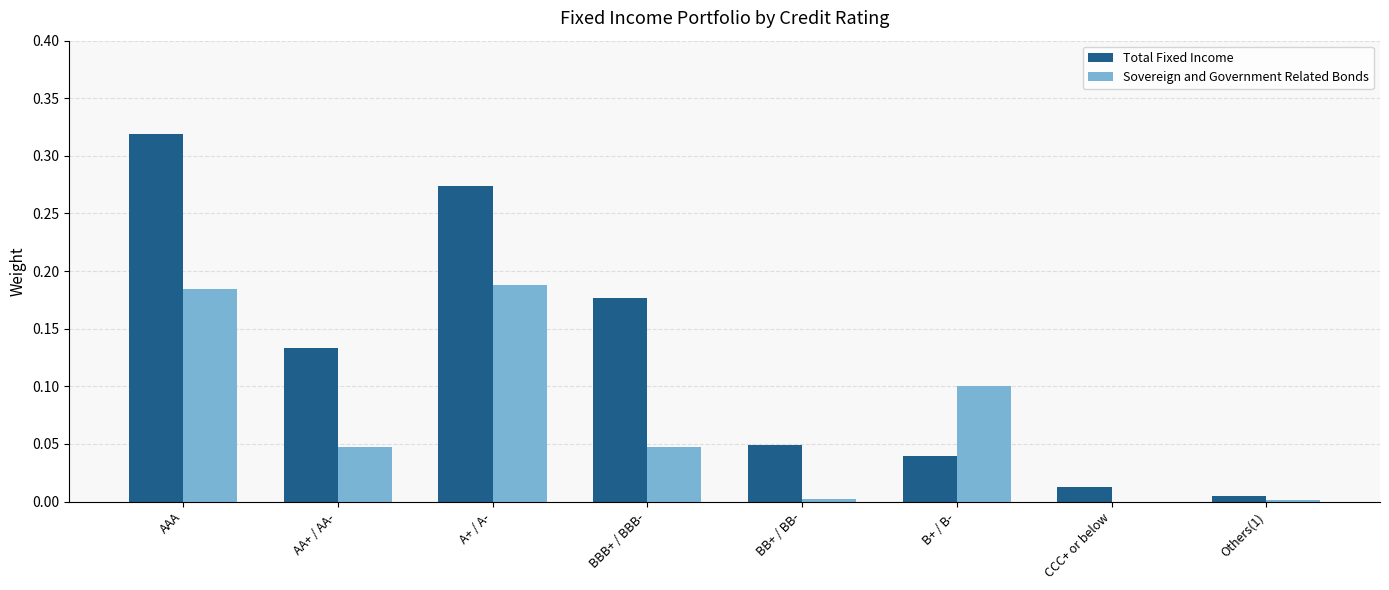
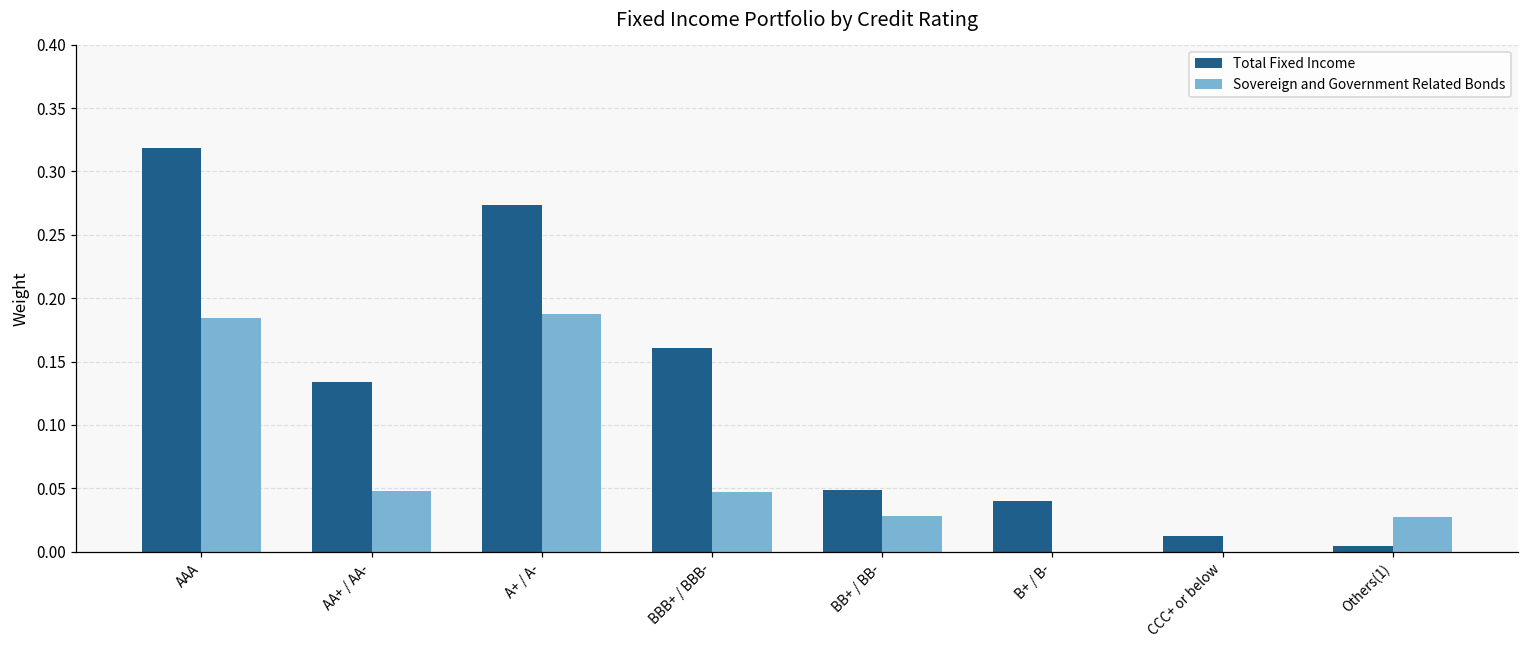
Total Fixed Income, BBB+ / BBB-: 0.177 -> 0.161
Sovereign and Government Related Bonds, BB+ / BB-: 0.002 -> 0.028
Sovereign and Government Related Bonds, B+ / B-: 0.1 -> 0.0
Sovereign and Government Related Bonds, Others(1): 0.001 -> 0.027
